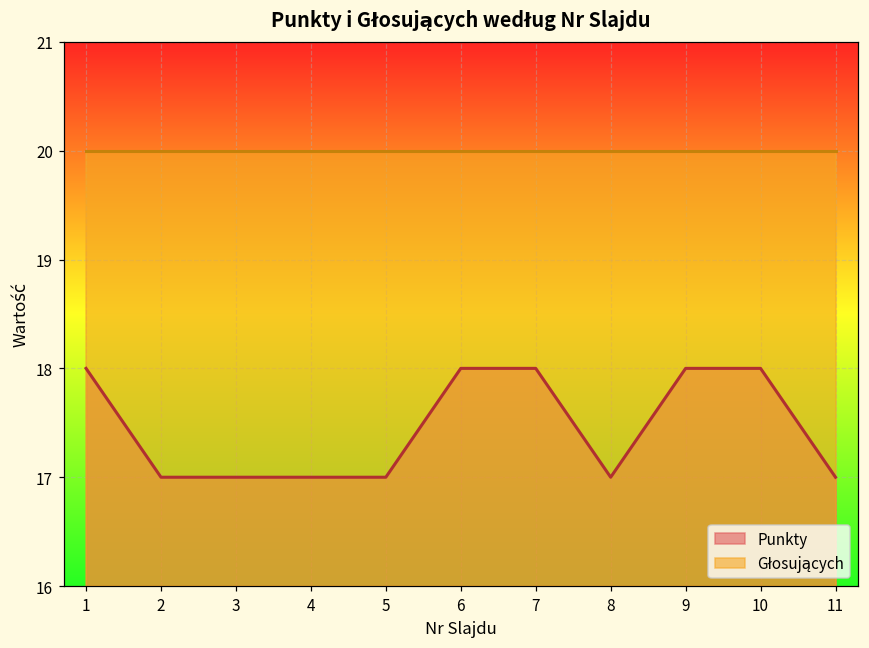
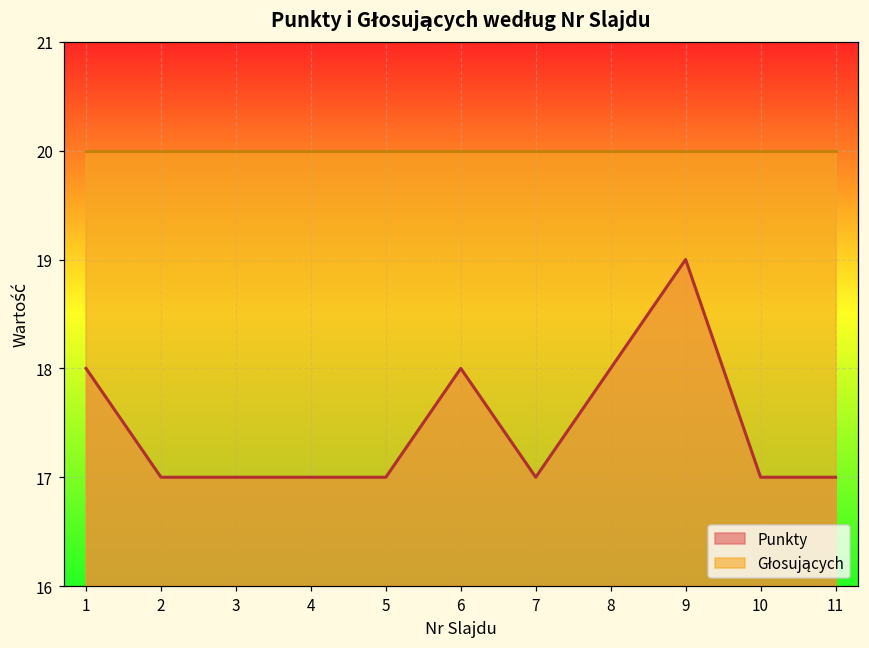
Punkty, 7: 18 -> 17
Punkty, 8: 17 -> 18
Punkty, 9: 18 -> 19
Punkty, 10: 18 -> 17
